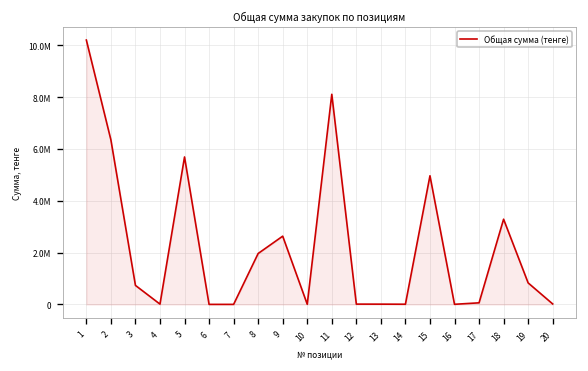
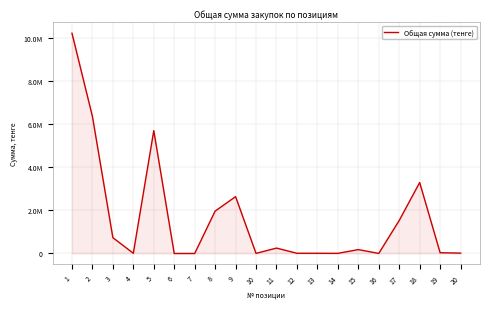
11: 8100000 -> 300000
15: 5000000 -> 200000
17: 100000 -> 1500000
19: 800000 -> 0
